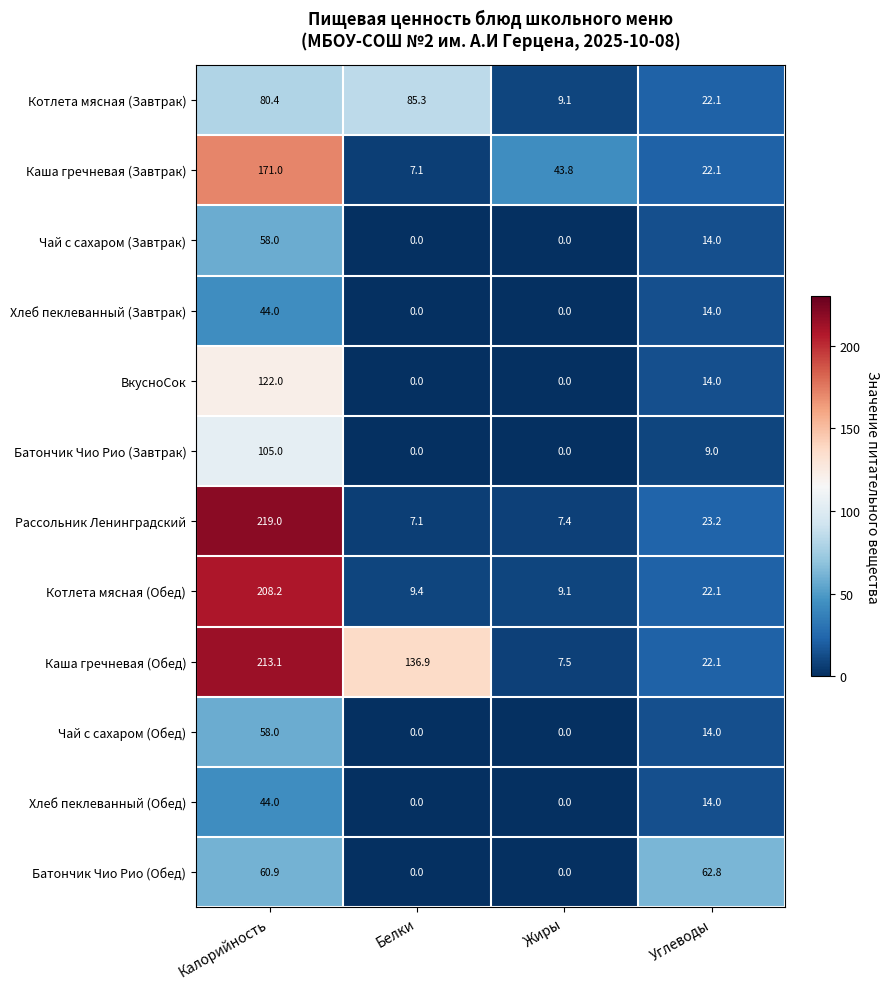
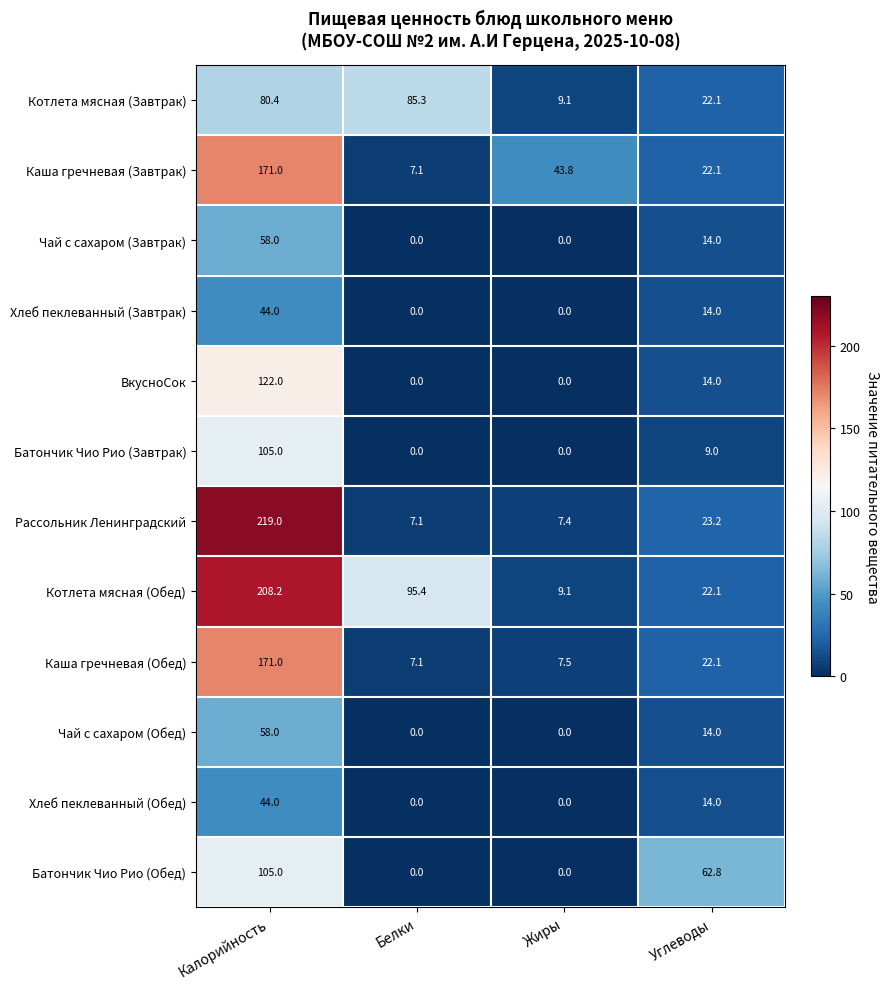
Котлета мясная (Обед), Белки: 9.4 -> 95.4
Каша гречневая (Обед), Калорийность: 213.1 -> 171.0
Каша гречневая (Обед), Белки: 136.9 -> 7.1
Батончик Чио Рио (Обед), Калорийность: 60.9 -> 105.0
